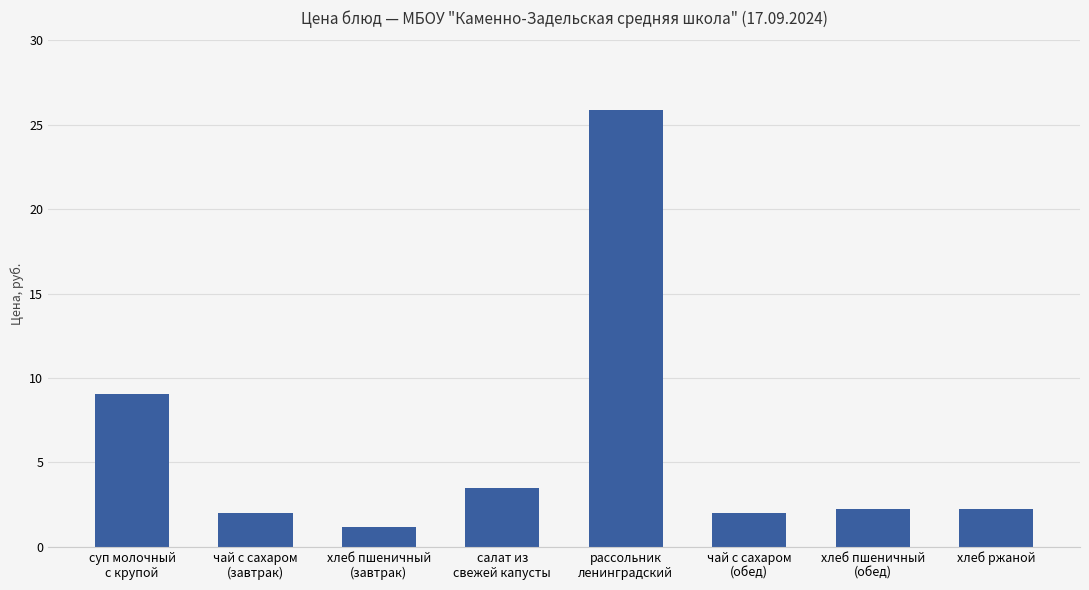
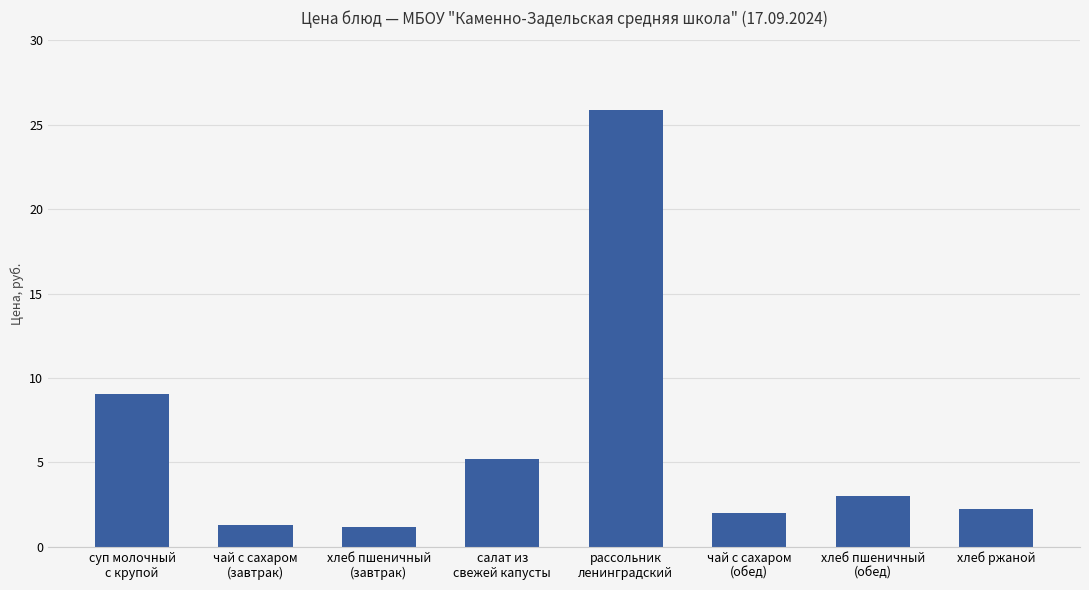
чай с сахаром (завтрак): 2.0 -> 1.3
салат из свежей капусты: 3.5 -> 5.2
хлеб пшеничный (обед): 2.2 -> 3.0
